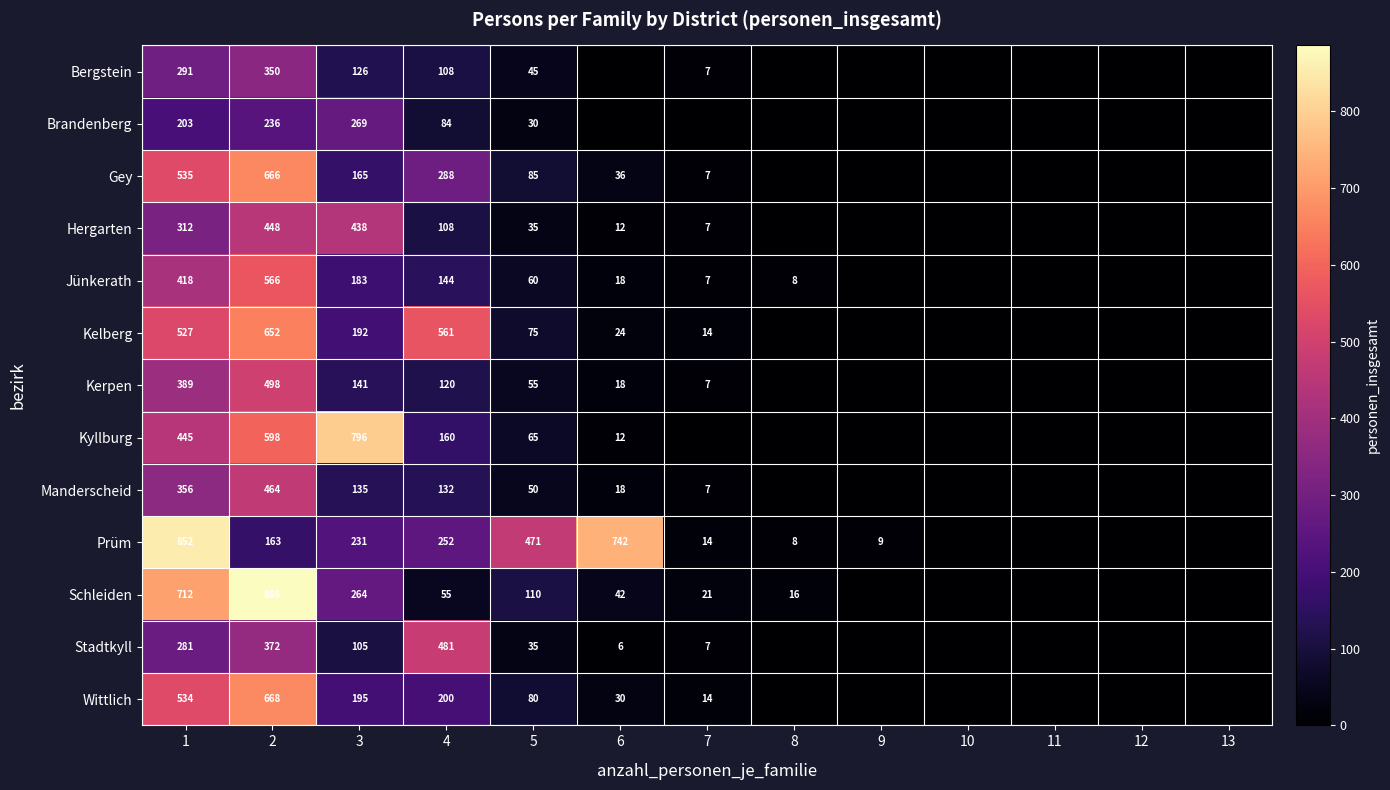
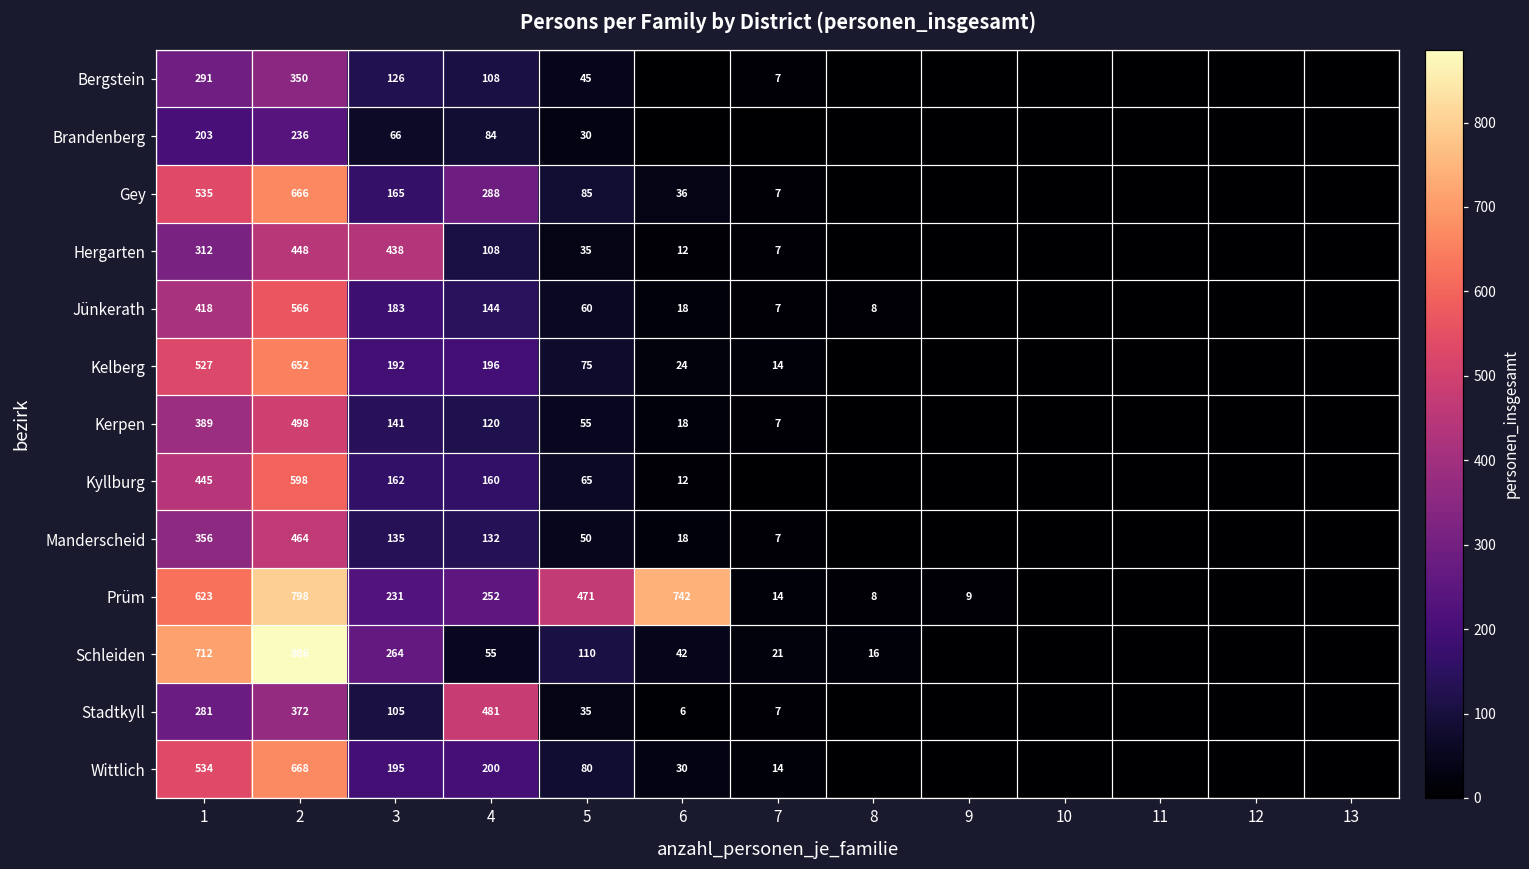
Brandenberg, 3: 269 -> 66
Kelberg, 4: 561 -> 196
Kyllburg, 3: 796 -> 162
Prüm, 1: 852 -> 623
Prüm, 2: 163 -> 798
